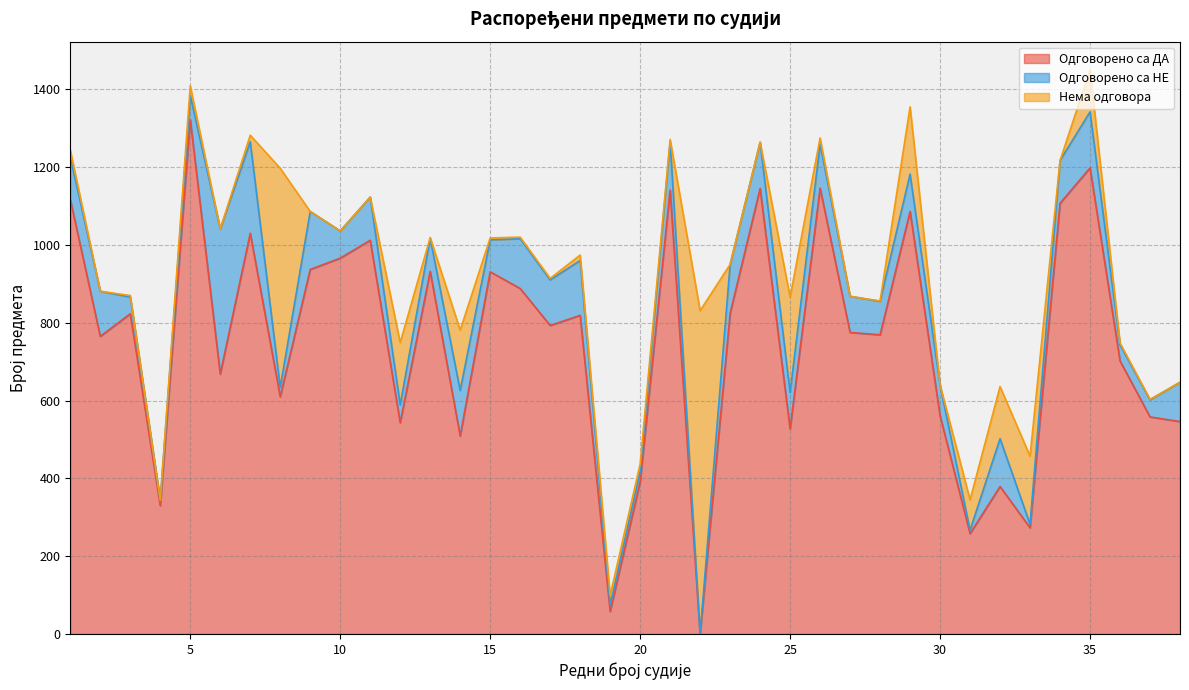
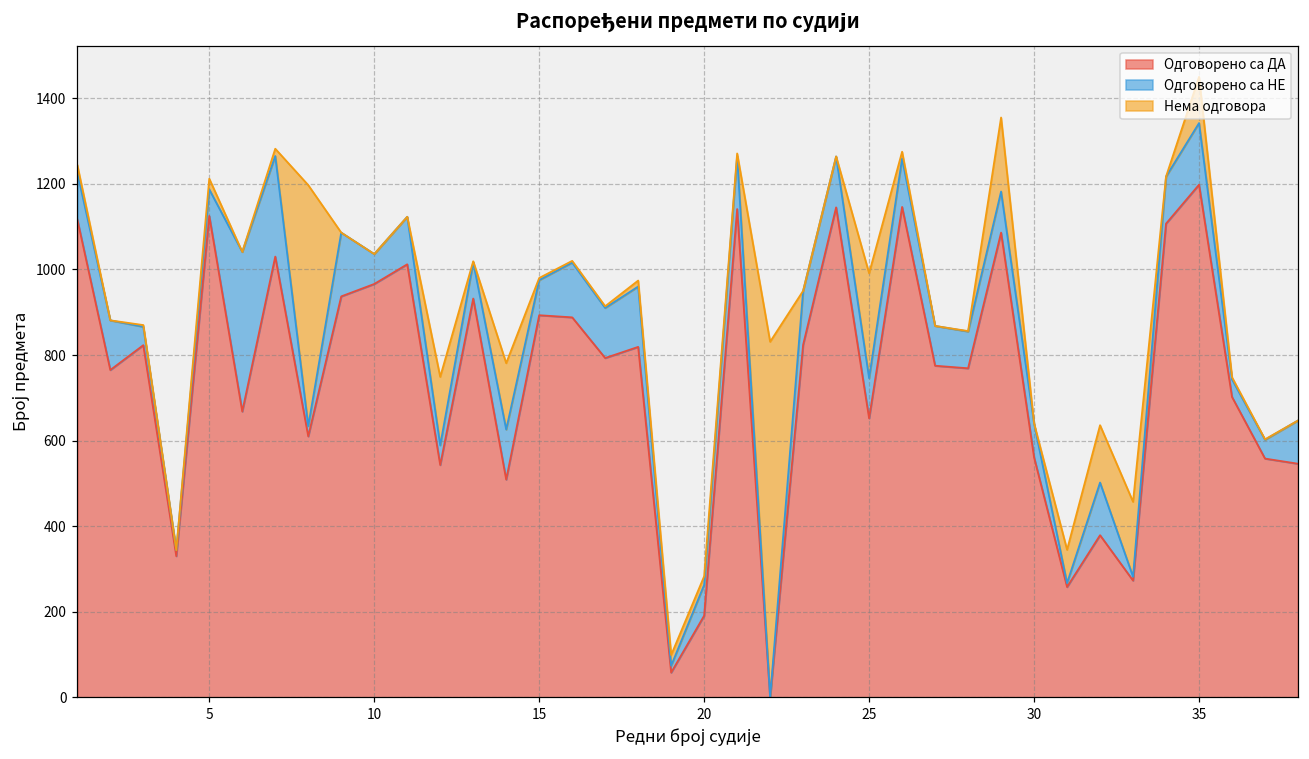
Одговорено са ДА, 5: 1320 -> 1130
Одговорено са ДА, 15: 930 -> 890
Одговорено са ДА, 20: 390 -> 190
Одговорено са НЕ, 20: 30 -> 70
Одговорено са ДА, 25: 530 -> 650
